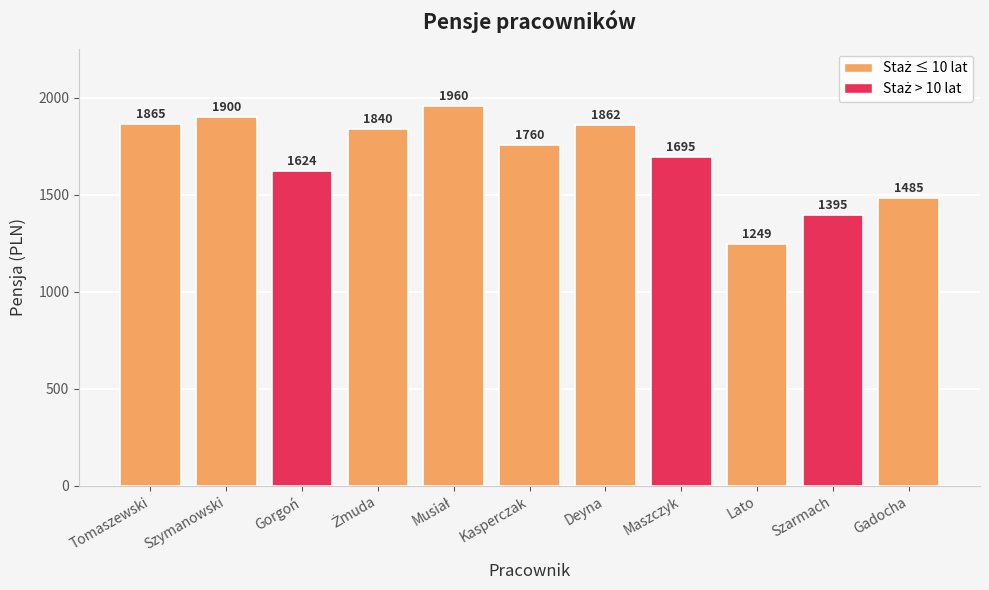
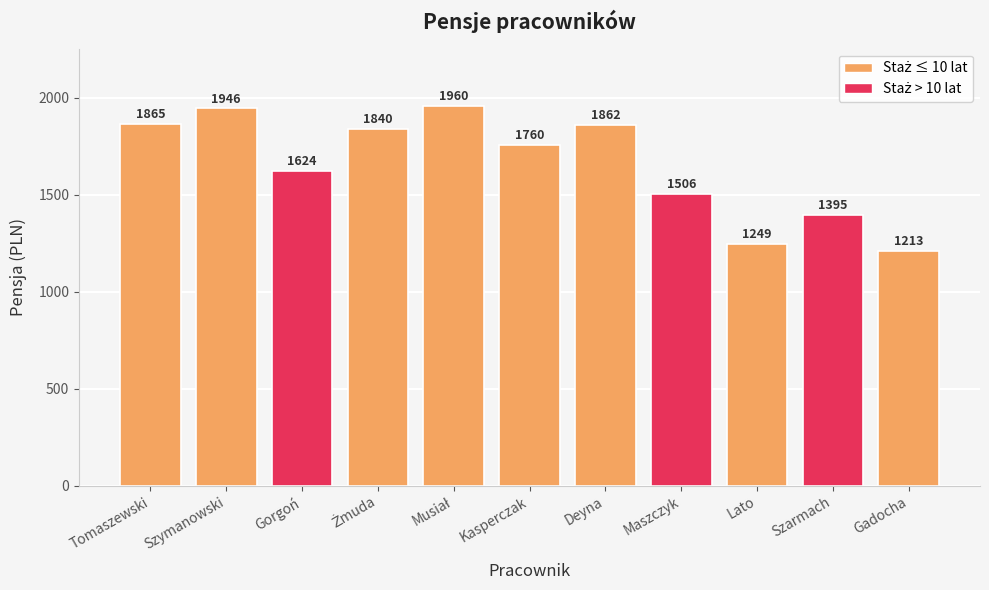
Szymanowski: 1900 -> 1946
Maszczyk: 1695 -> 1506
Gadocha: 1485 -> 1213
